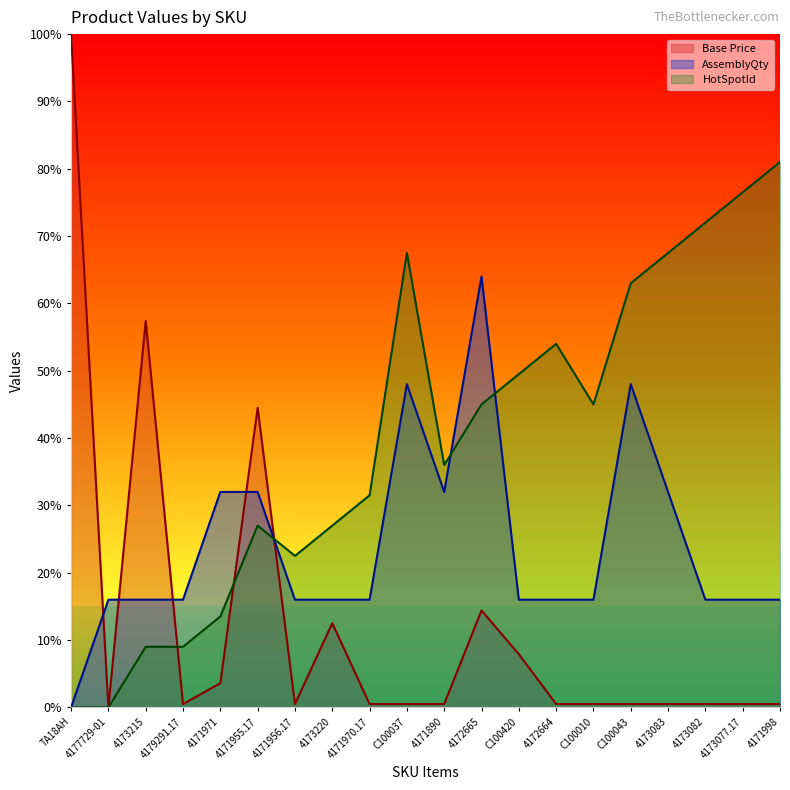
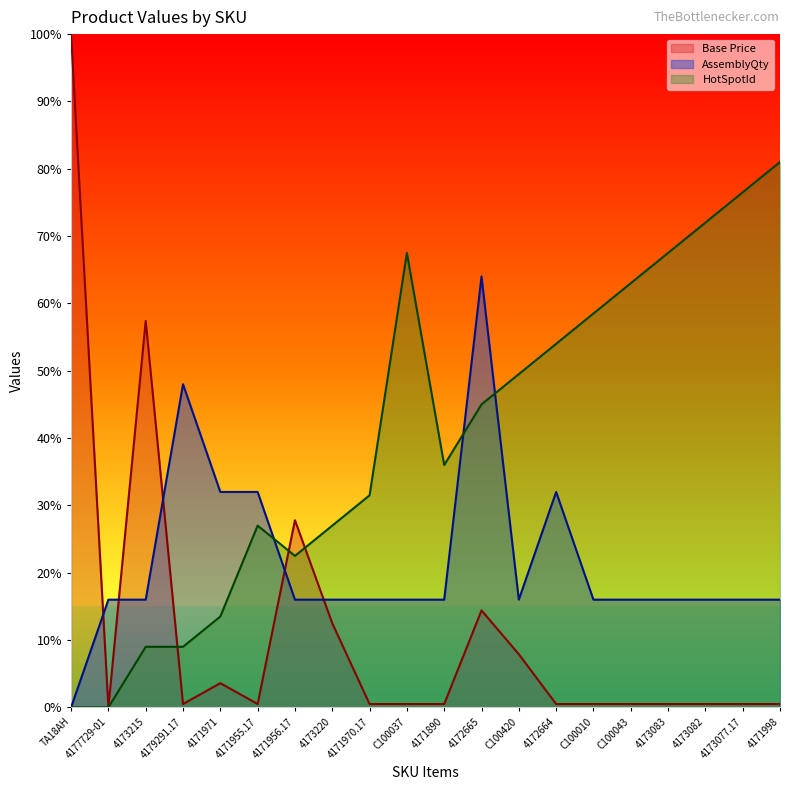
AssemblyQty, 4179291.17: 16% -> 48%
Base Price, 4171955.17: 45% -> 1%
Base Price, 4171956.17: 1% -> 28%
AssemblyQty, C100037: 48% -> 16%
AssemblyQty, 4171890: 32% -> 16%
AssemblyQty, 4172664: 16% -> 32%
HotSpotId, C100010: 45% -> 59%
AssemblyQty, C100043: 48% -> 16%
AssemblyQty, 4173083: 32% -> 16%
